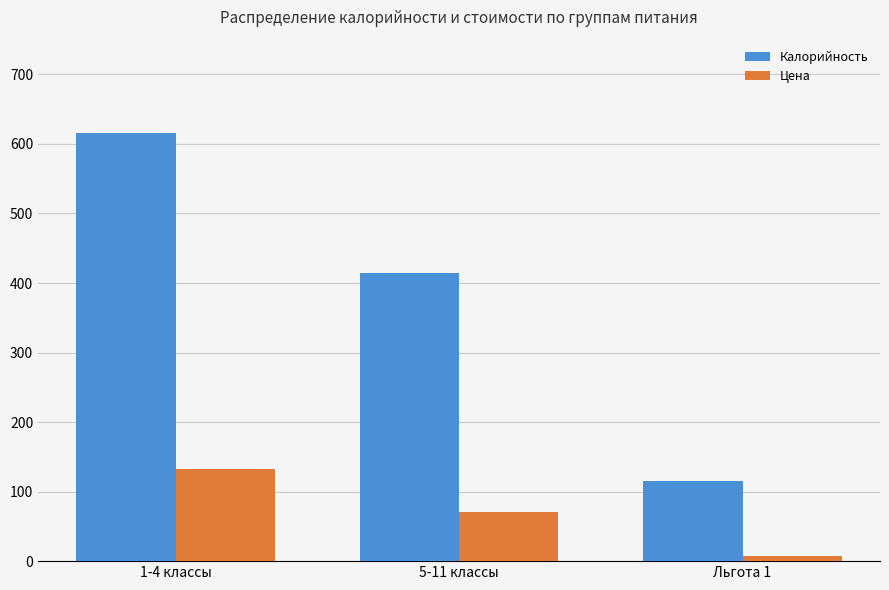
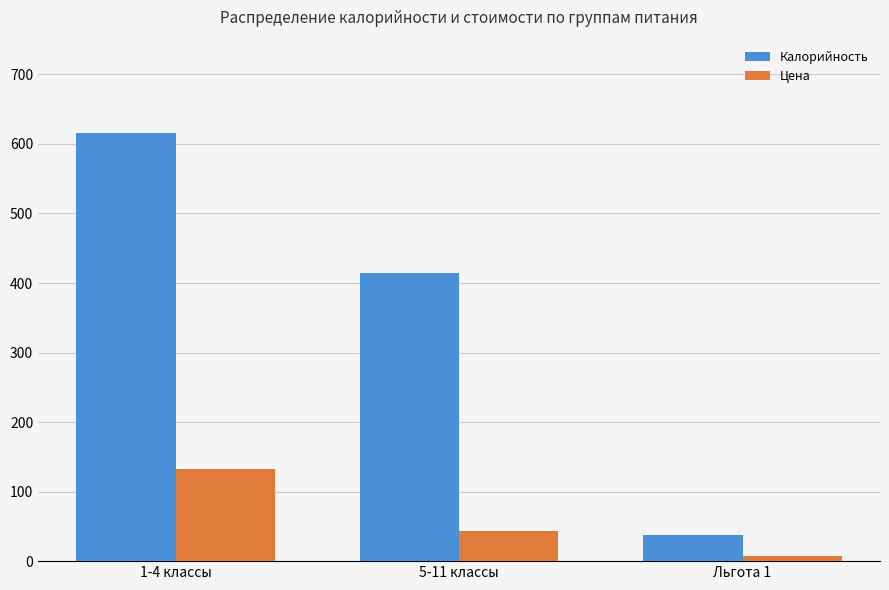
Цена, 5-11 классы: 70 -> 40
Калорийность, Льгота 1: 120 -> 40
